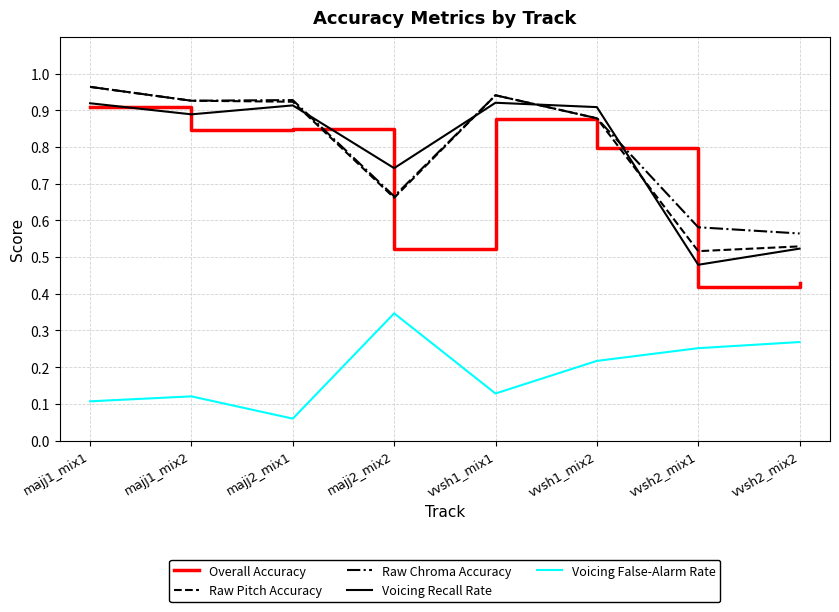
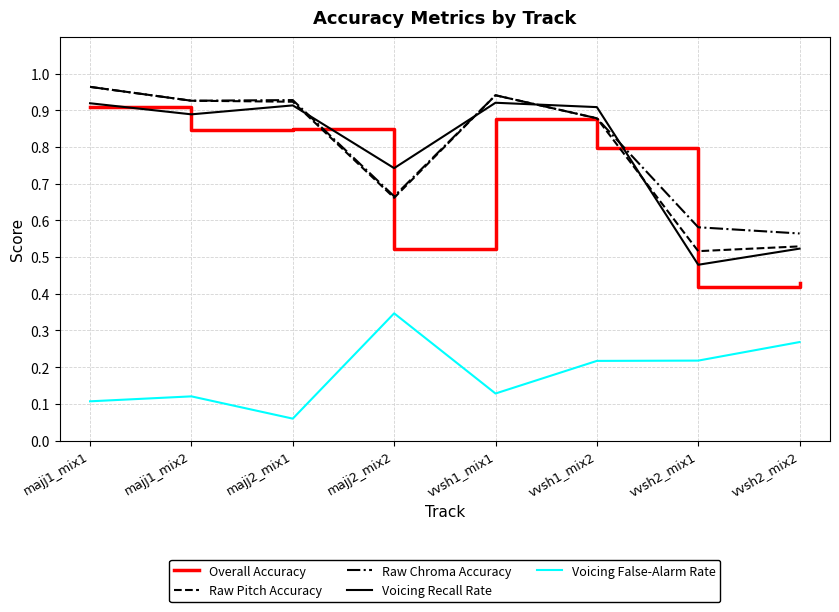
Voicing False-Alarm Rate, vvsh2_mix1: 0.25 -> 0.22
